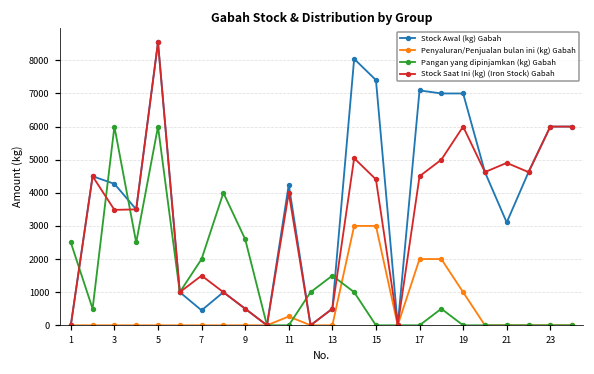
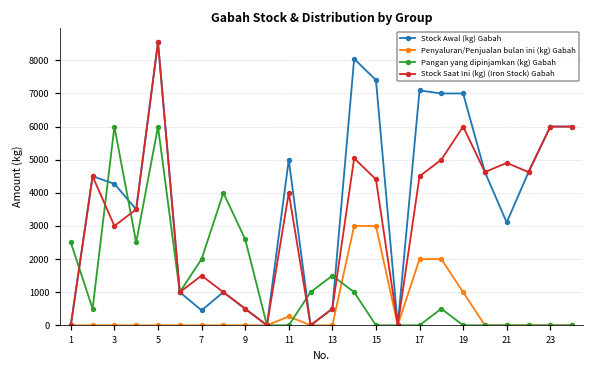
Stock Saat Ini (kg) (Iron Stock) Gabah, 3: 3500 -> 3000
Stock Awal (kg) Gabah, 11: 4200 -> 5000
